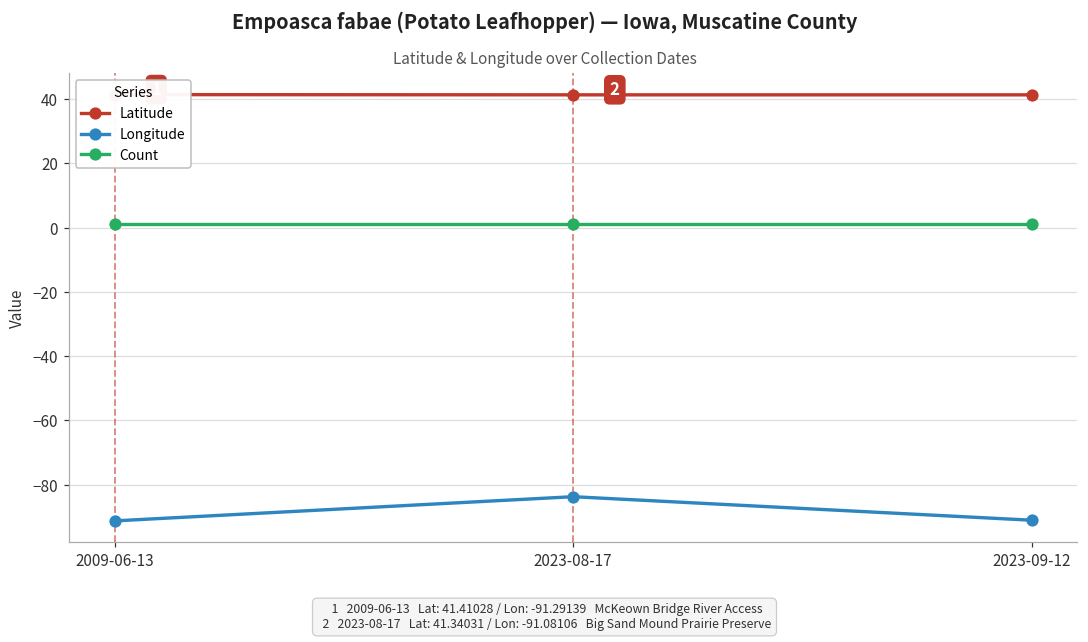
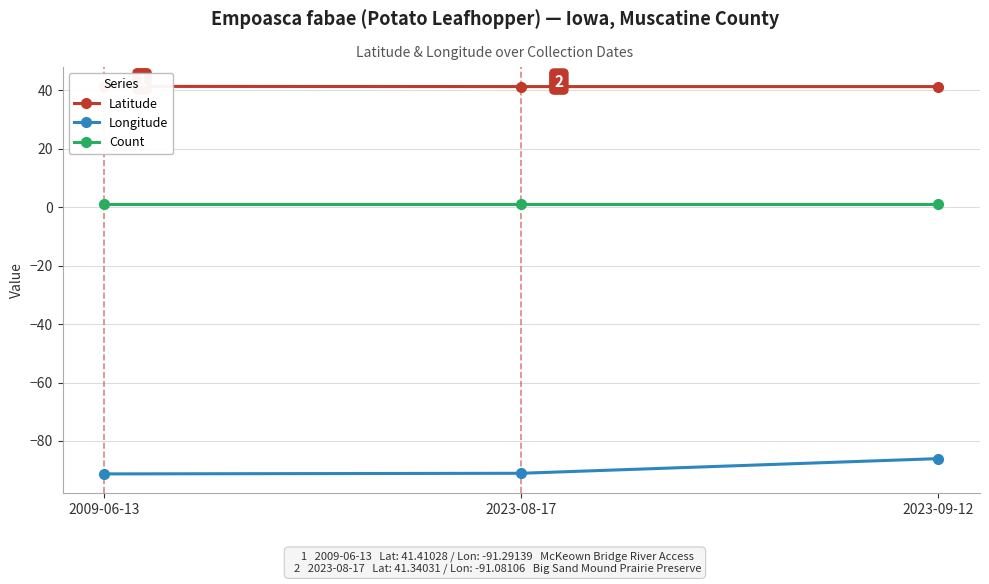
Longitude, 2023-08-17: -84 -> -91
Longitude, 2023-09-12: -91 -> -86
